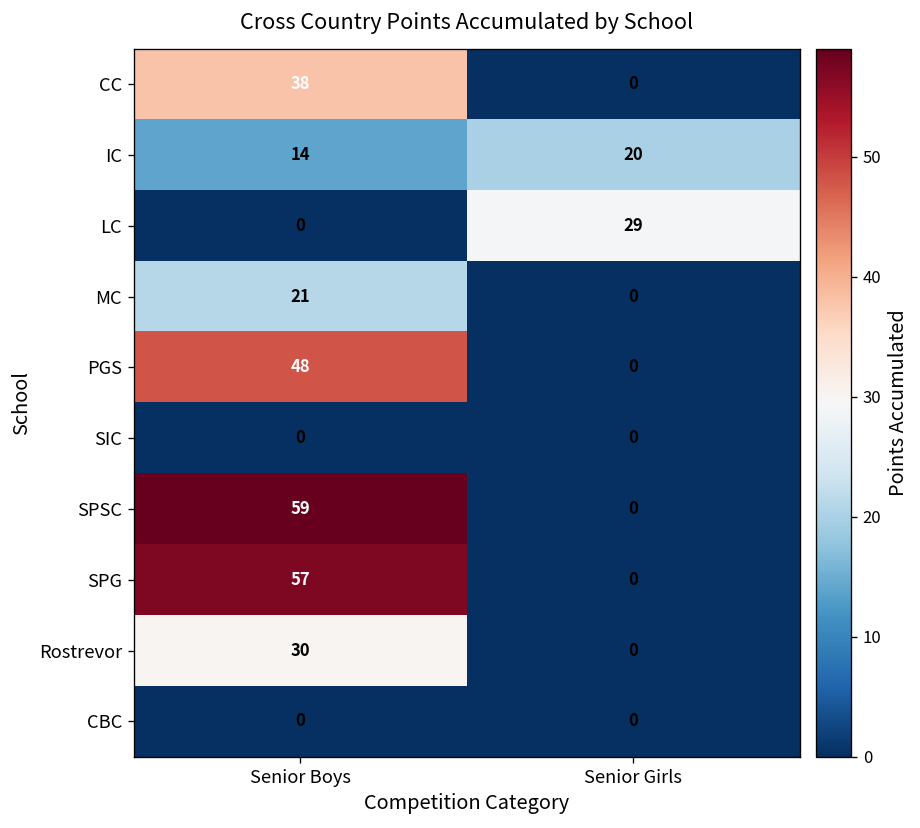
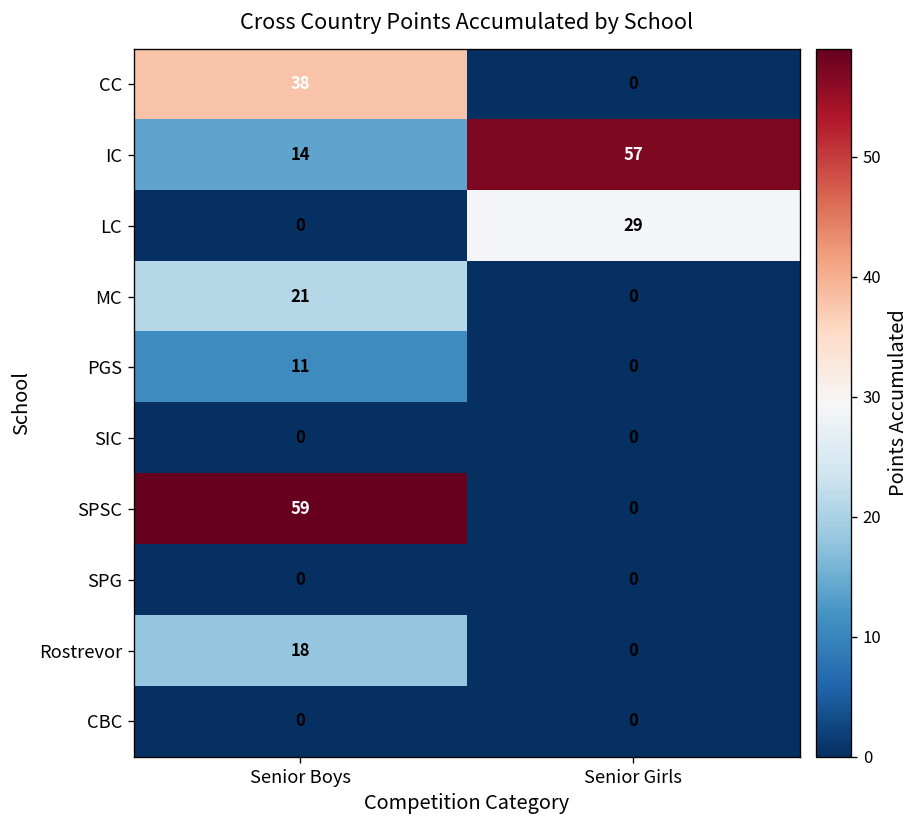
IC, Senior Girls: 20 -> 57
PGS, Senior Boys: 48 -> 11
SPG, Senior Boys: 57 -> 0
Rostrevor, Senior Boys: 30 -> 18
